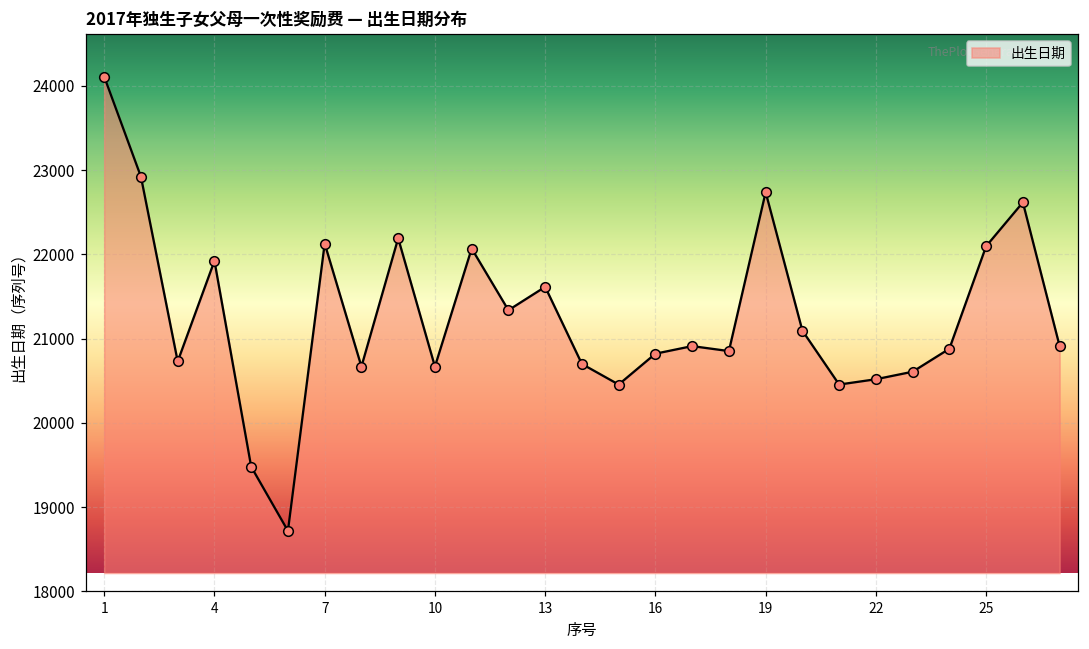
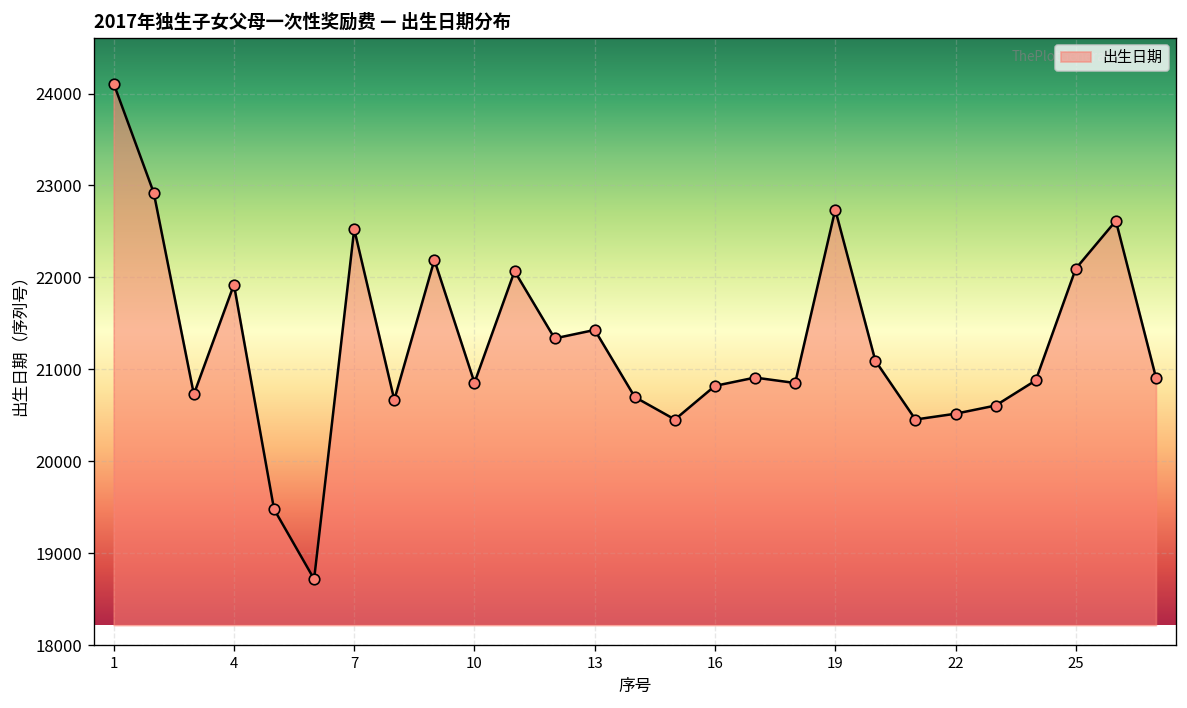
7: 22100 -> 22500
10: 20700 -> 20900
13: 21600 -> 21400
